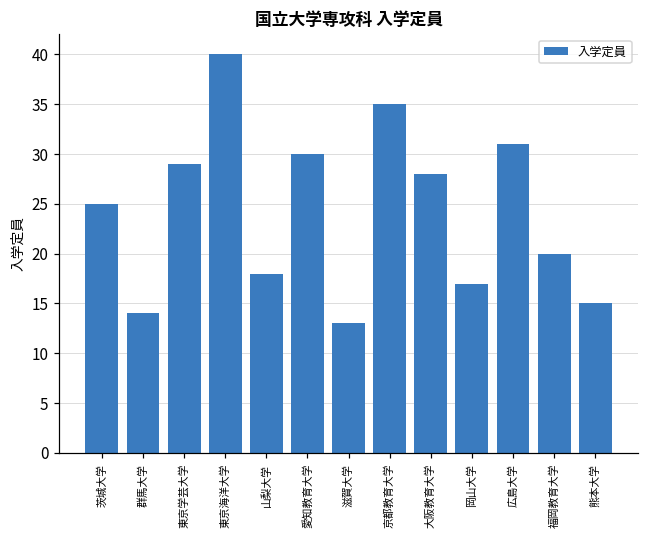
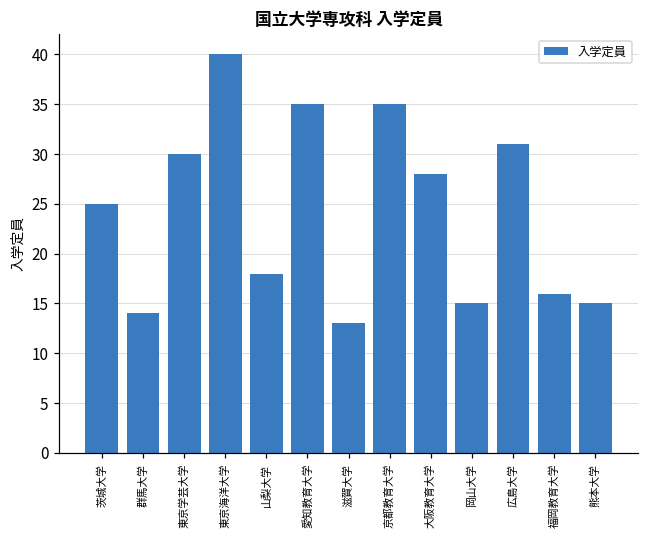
東京学芸大学: 29 -> 30
愛知教育大学: 30 -> 35
岡山大学: 17 -> 15
福岡教育大学: 20 -> 16
